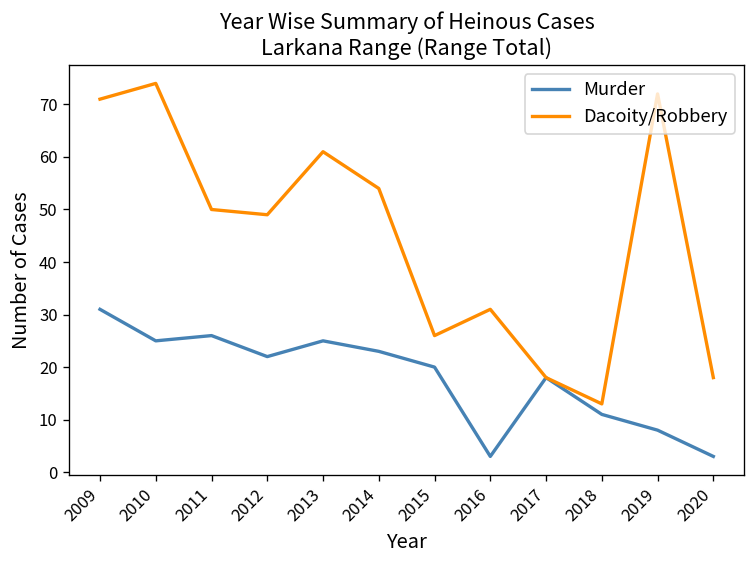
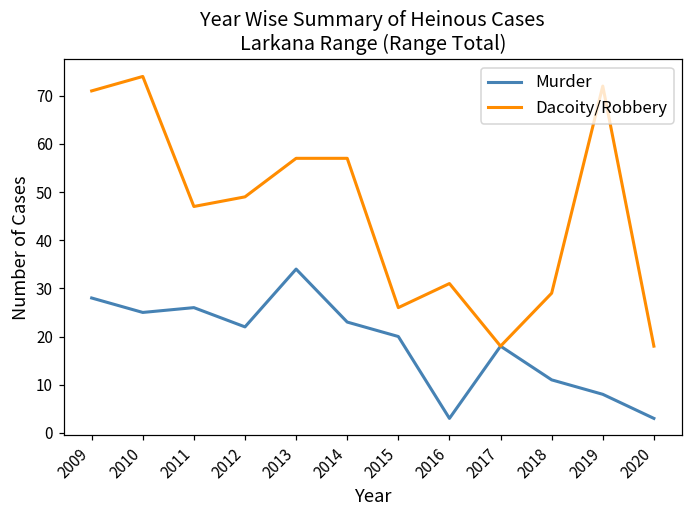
Murder, 2009: 31 -> 28
Dacoity/Robbery, 2011: 50 -> 47
Murder, 2013: 25 -> 34
Dacoity/Robbery, 2013: 61 -> 57
Dacoity/Robbery, 2014: 54 -> 57
Dacoity/Robbery, 2018: 13 -> 29
